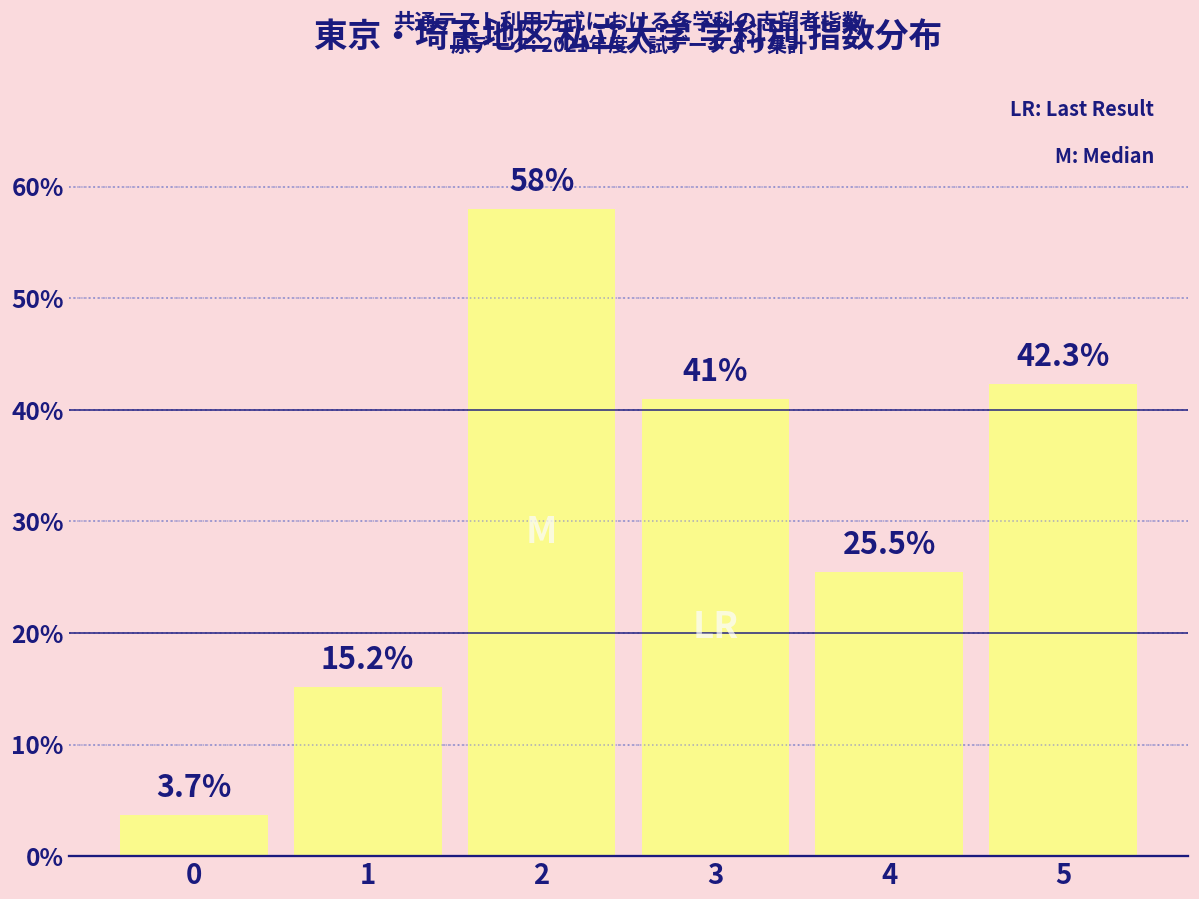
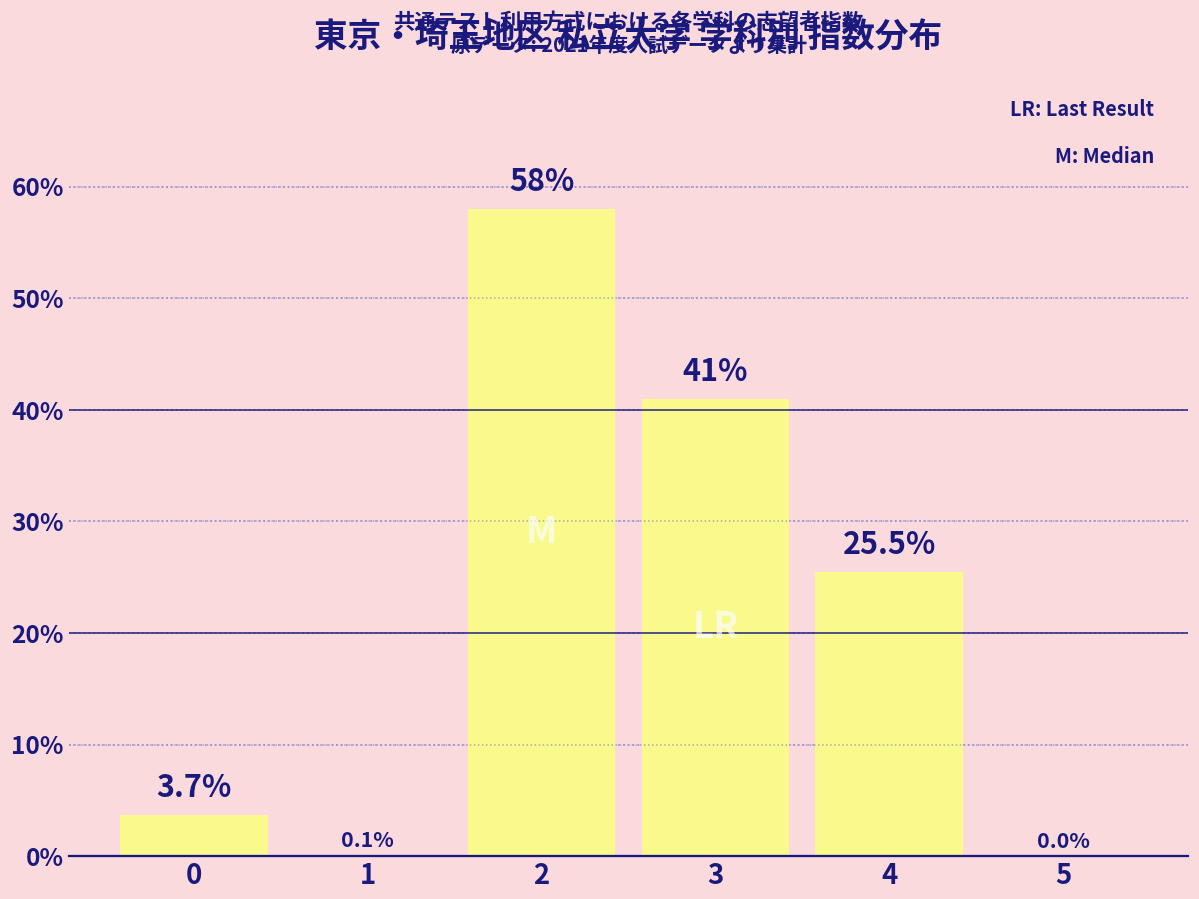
1: 15.2% -> 0.1%
5: 42.3% -> 0.0%
